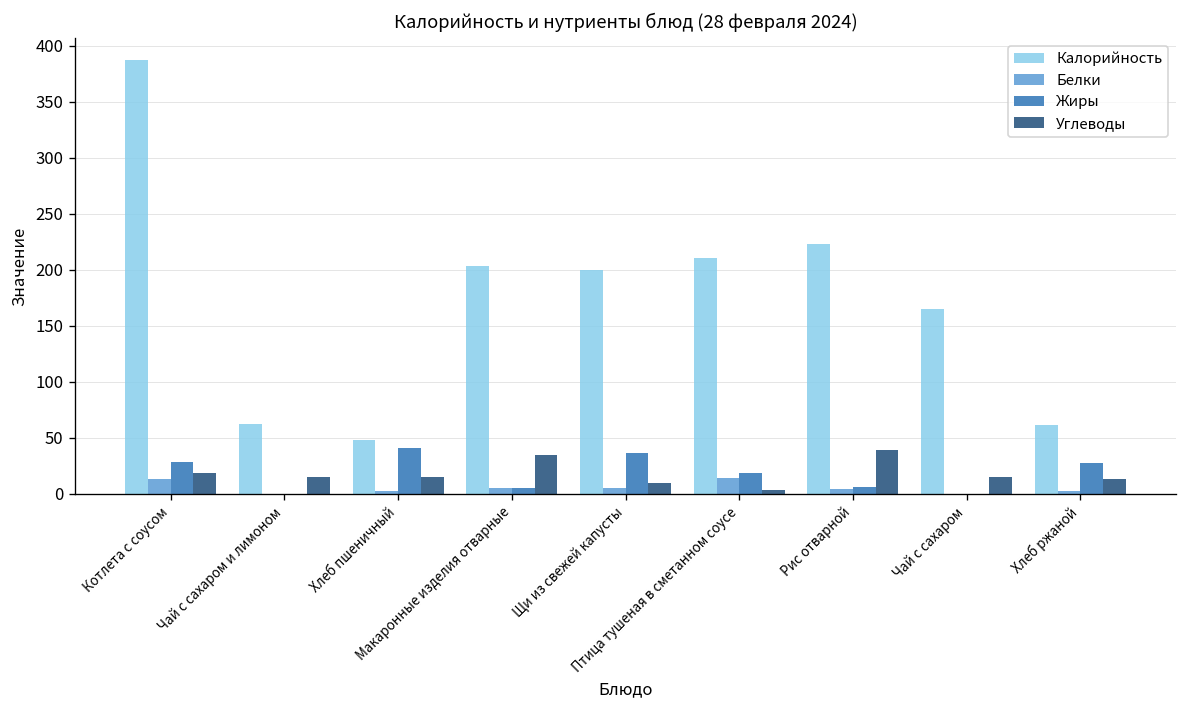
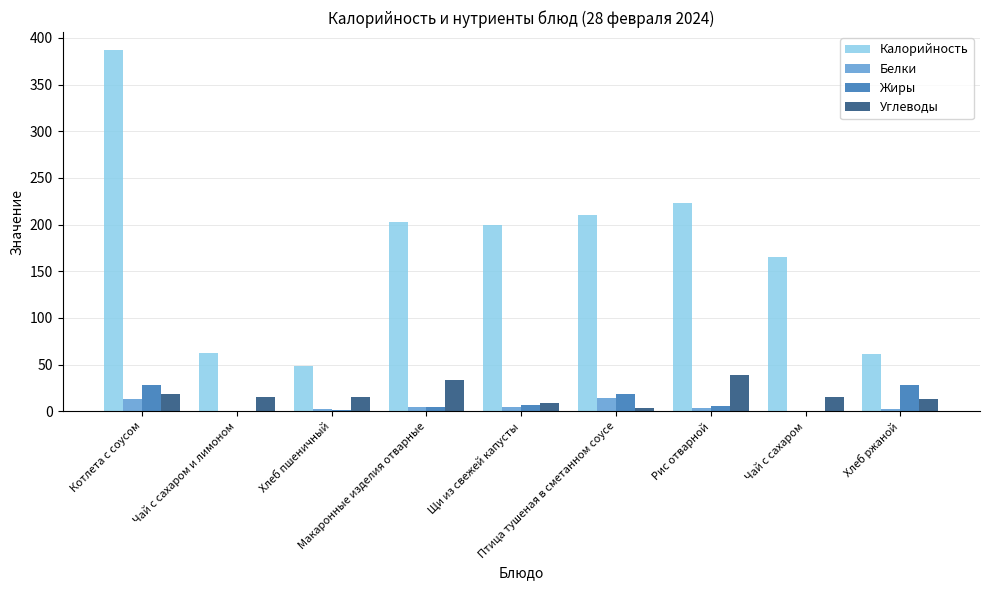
Жиры, Хлеб пшеничный: 40 -> 0
Жиры, Щи из свежей капусты: 40 -> 10
